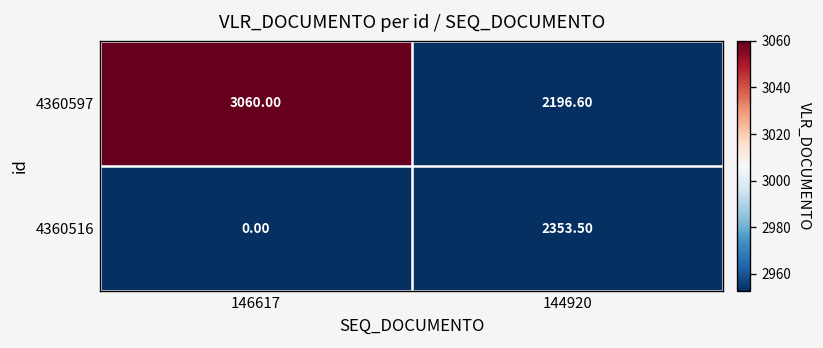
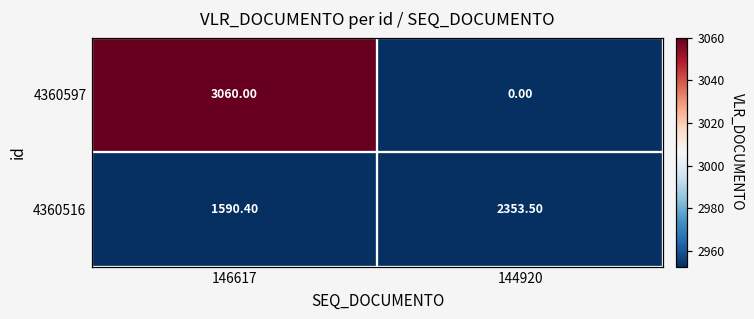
4360597, 144920: 2196.60 -> 0.00
4360516, 146617: 0.00 -> 1590.40
